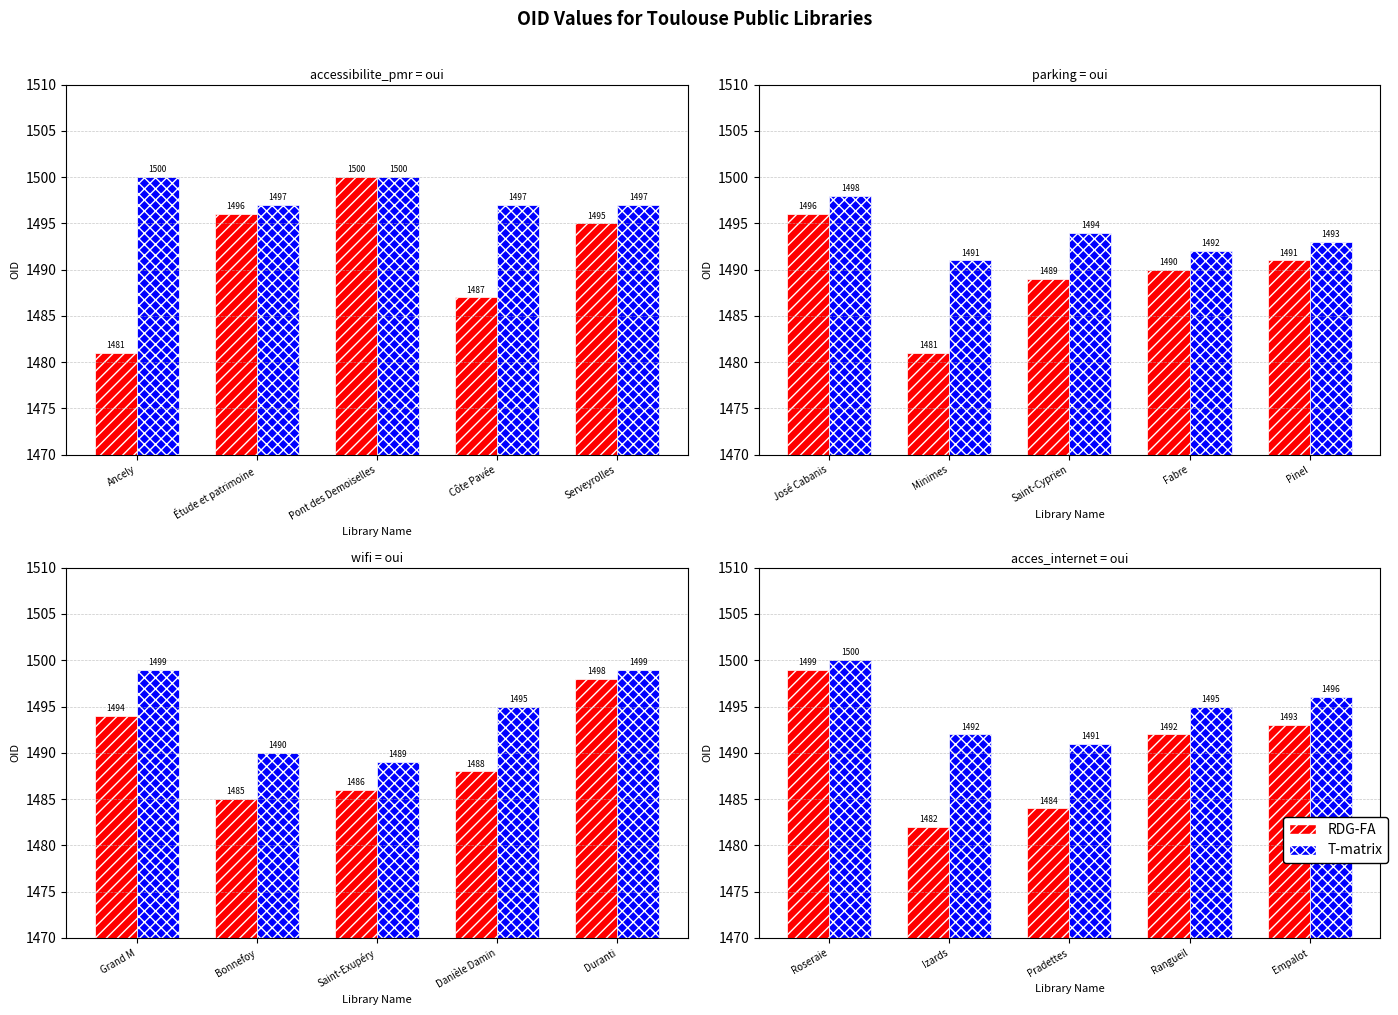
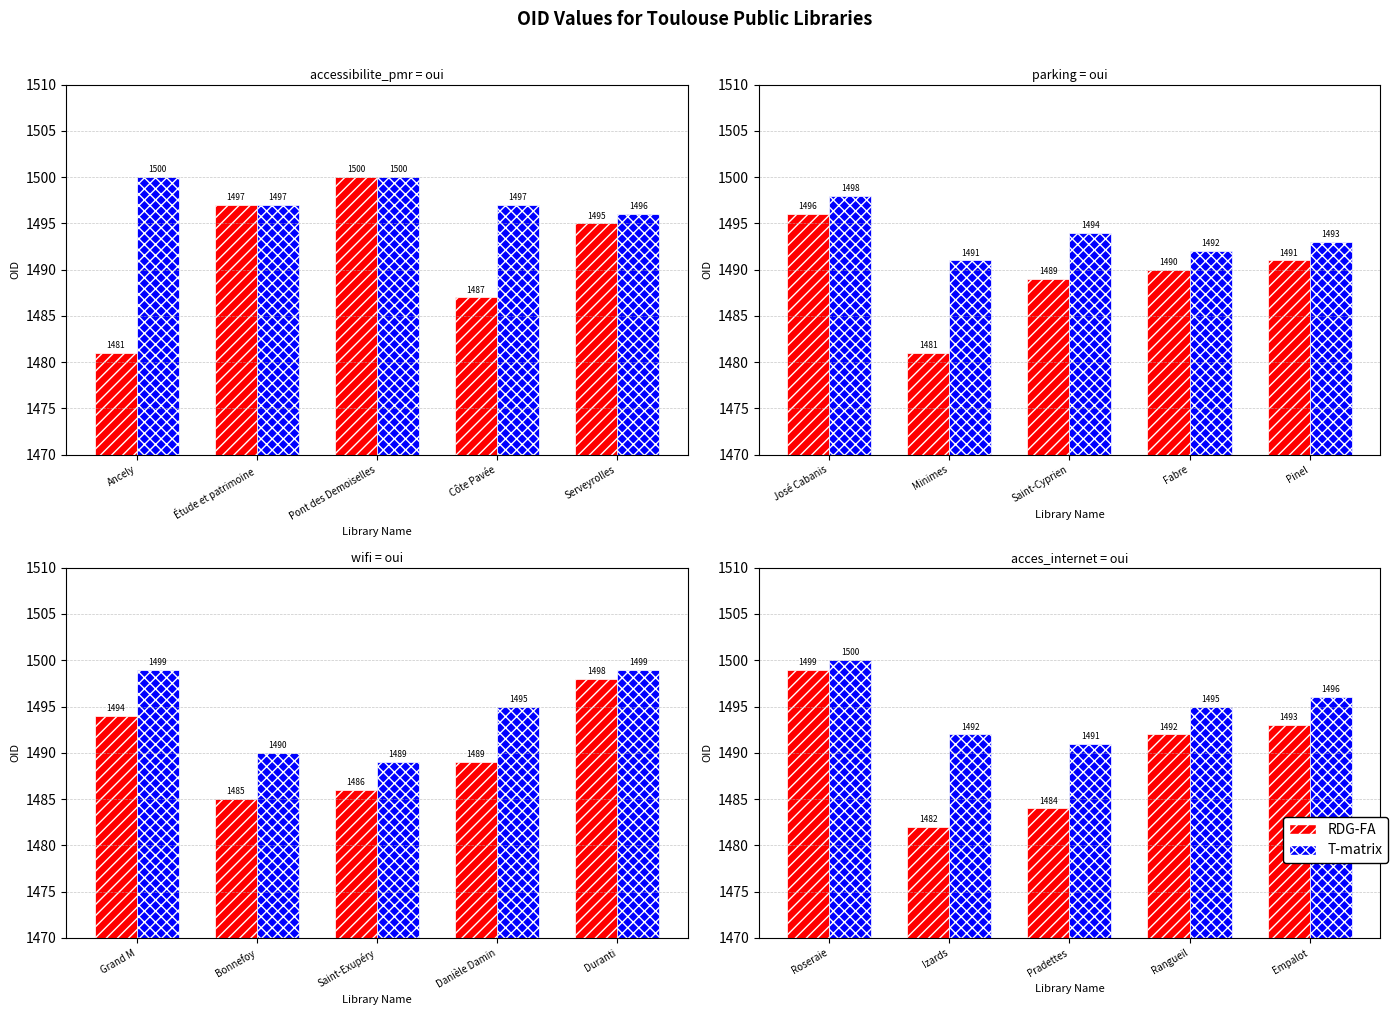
accessibilite_pmr = oui, RDG-FA, Étude et patrimoine: 1496 -> 1497
accessibilite_pmr = oui, T-matrix, Serveyrolles: 1497 -> 1496
wifi = oui, RDG-FA, Danièle Damin: 1488 -> 1489
